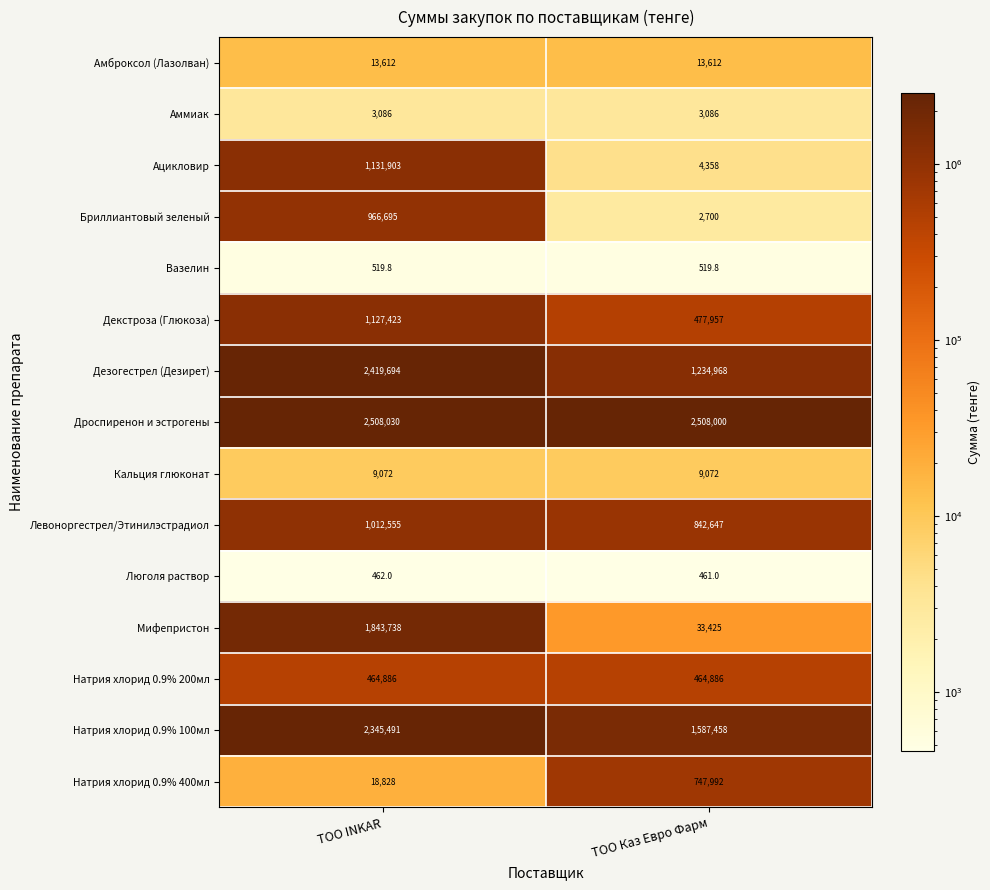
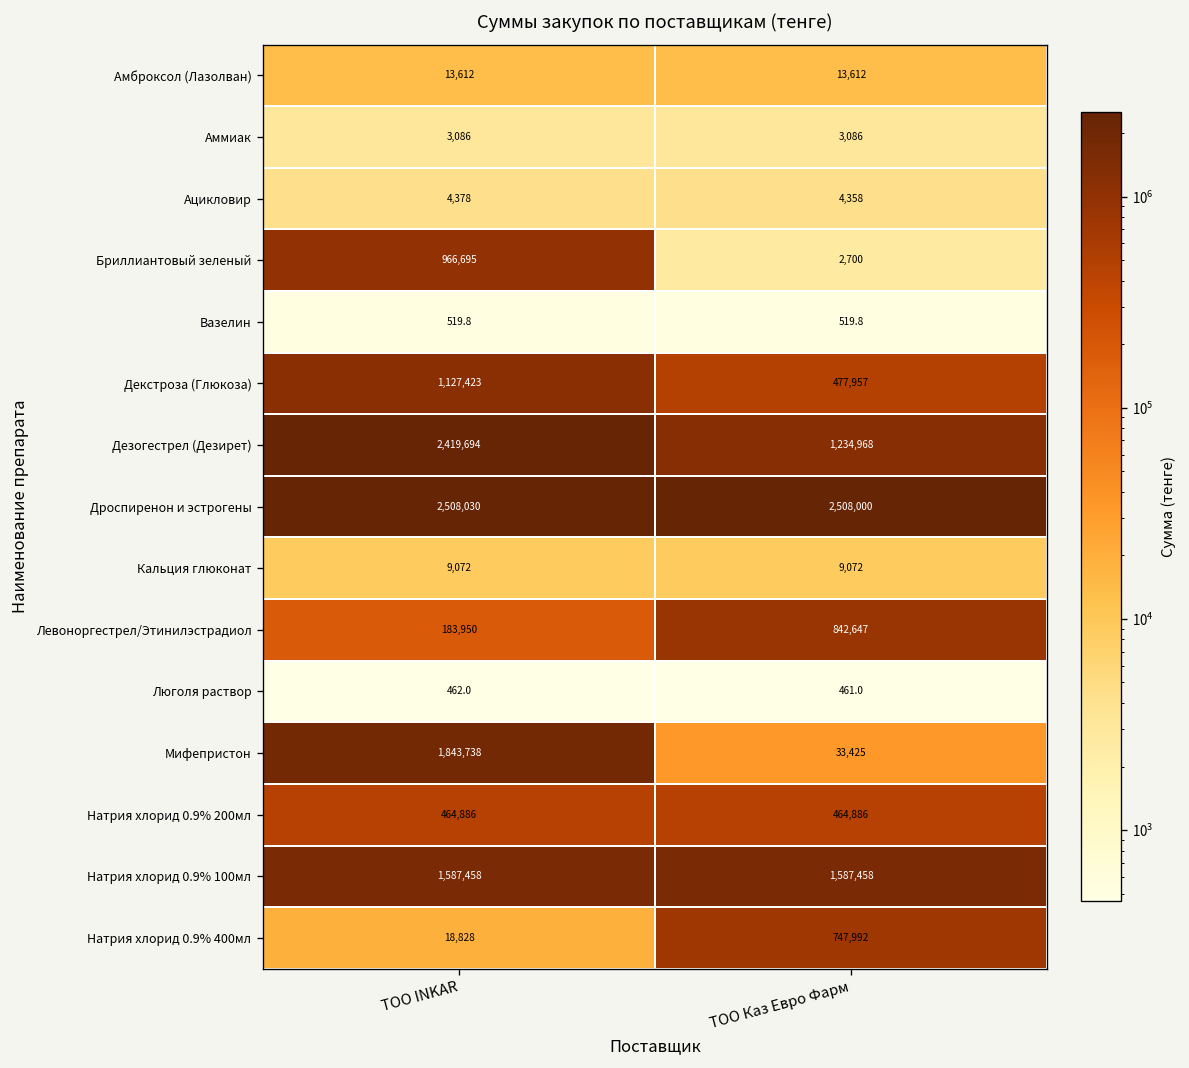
Ацикловир, ТОО INKAR: 1,131,903 -> 4,378
Левоноргестрел/Этинилэстрадиол, ТОО INKAR: 1,012,555 -> 183,950
Натрия хлорид 0.9% 100мл, ТОО INKAR: 2,345,491 -> 1,587,458
